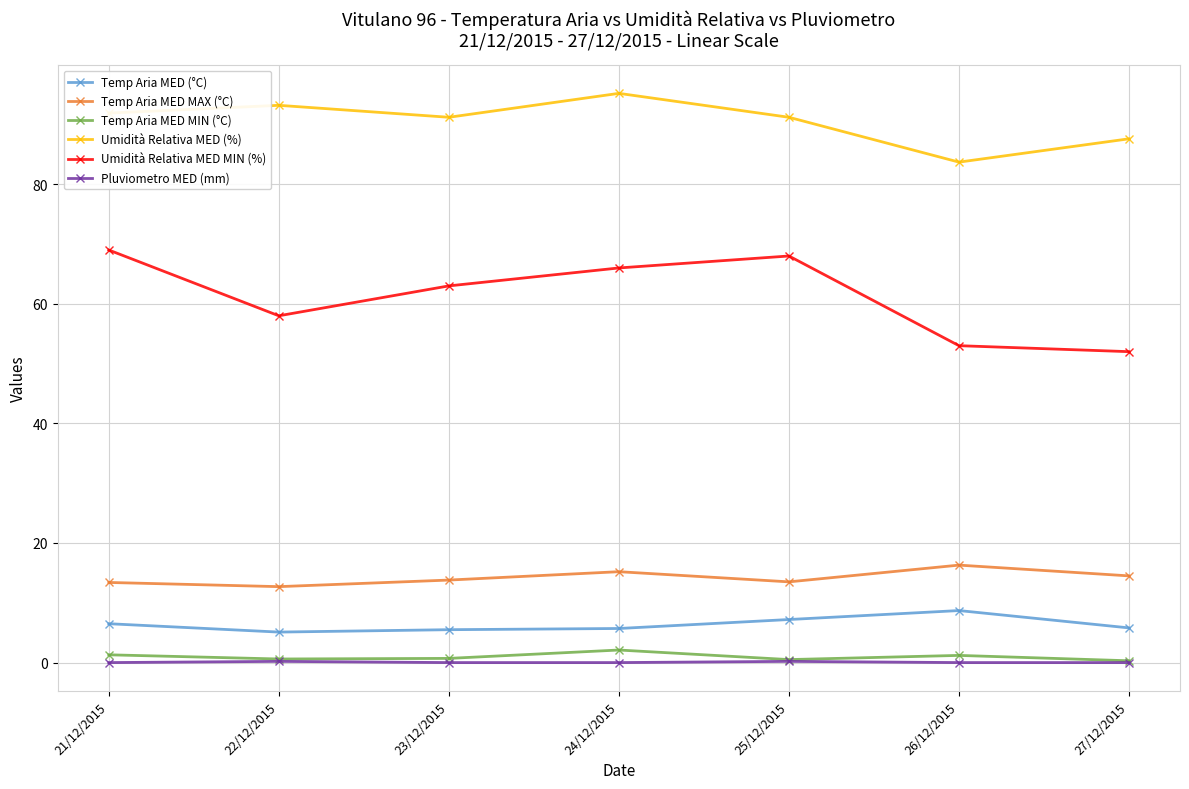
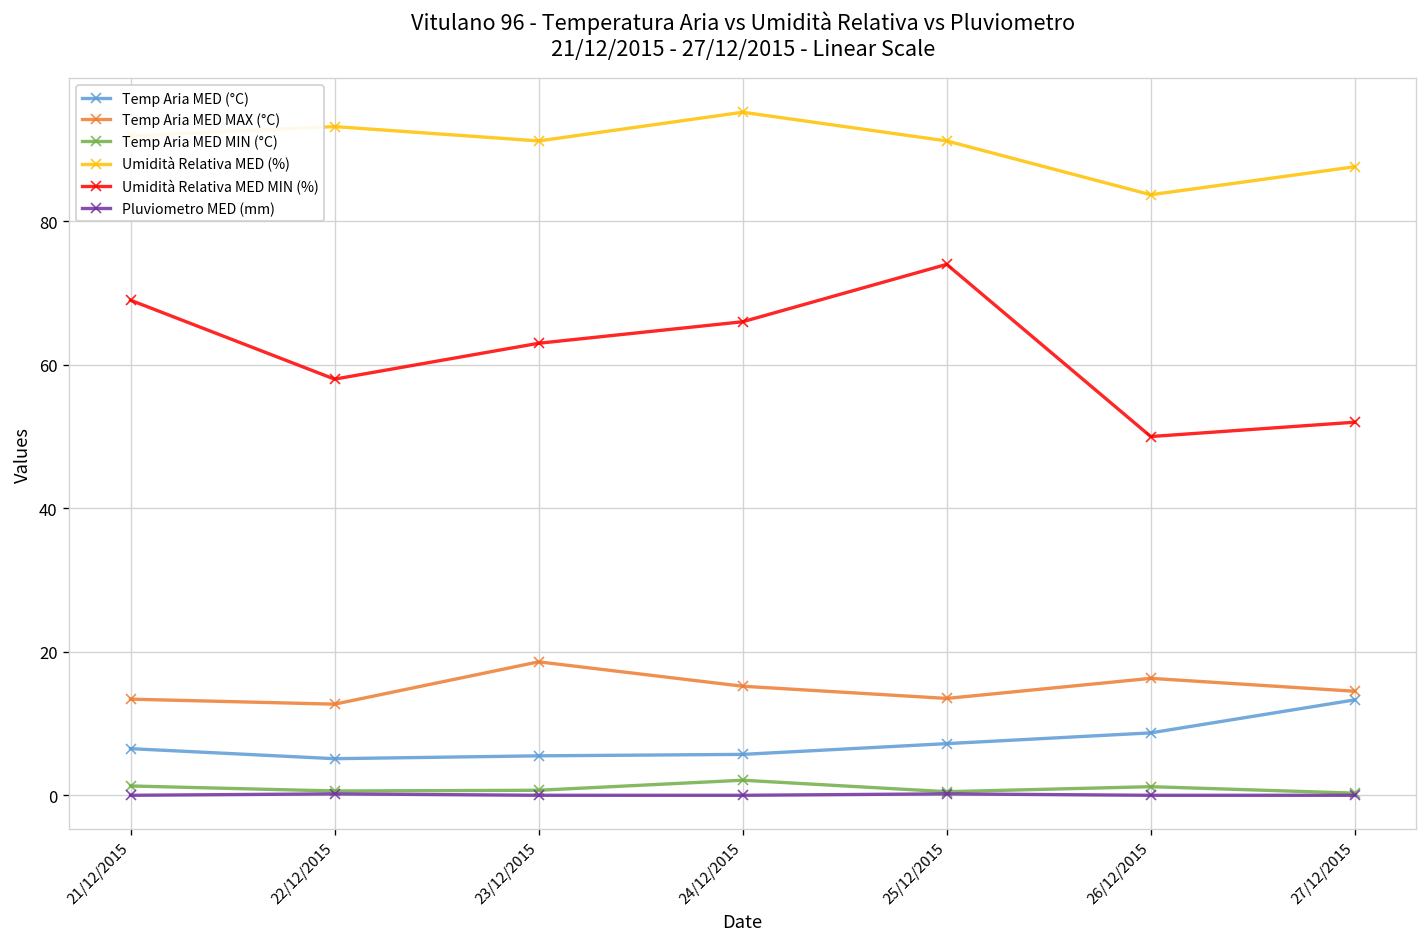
Temp Aria MED MAX (°C), 23/12/2015: 14 -> 19
Umidità Relativa MED MIN (%), 25/12/2015: 68 -> 74
Umidità Relativa MED MIN (%), 26/12/2015: 53 -> 50
Temp Aria MED (°C), 27/12/2015: 6 -> 13
